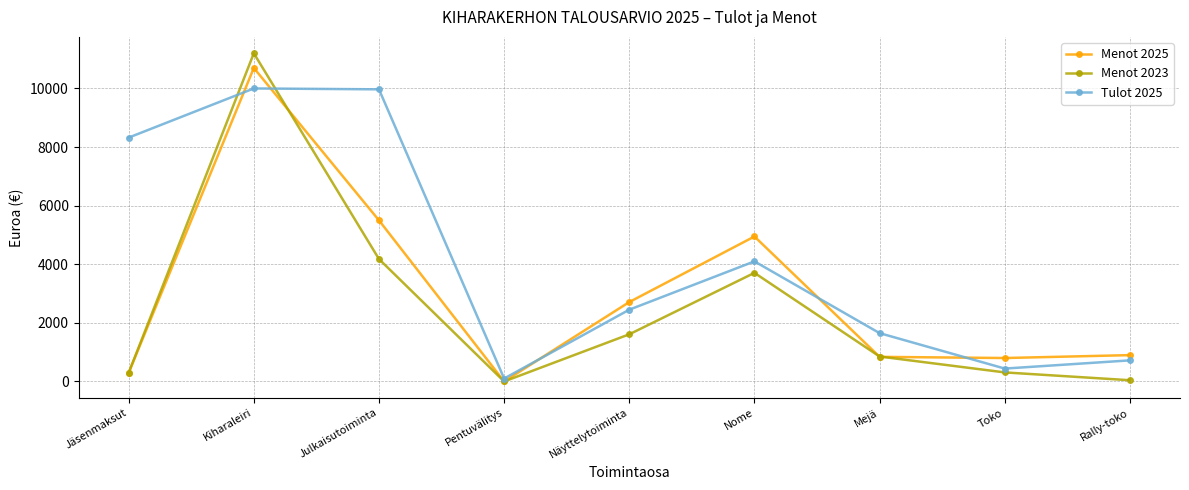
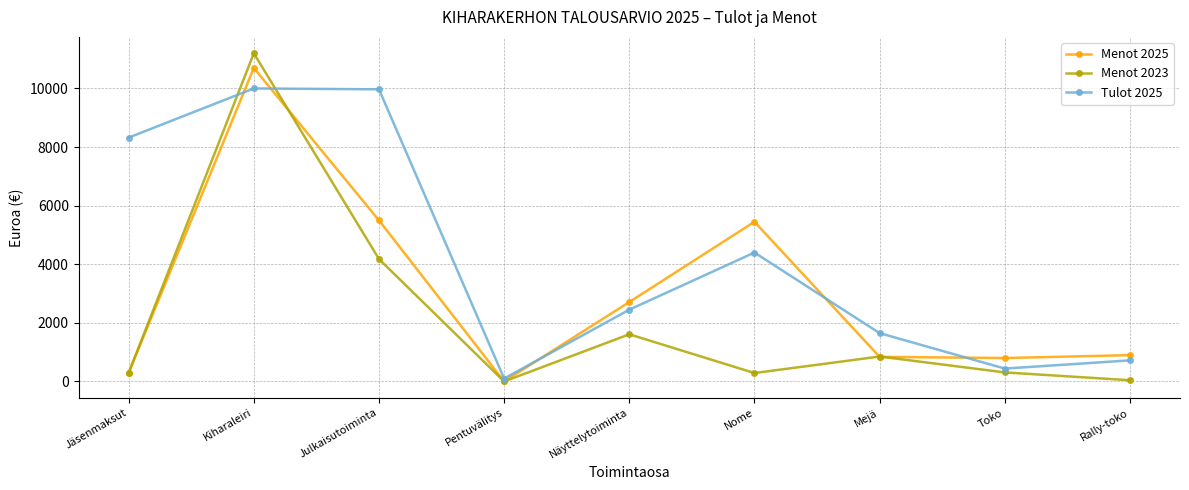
Menot 2025, Nome: 4900 -> 5500
Menot 2023, Nome: 3700 -> 300
Tulot 2025, Nome: 4100 -> 4400
